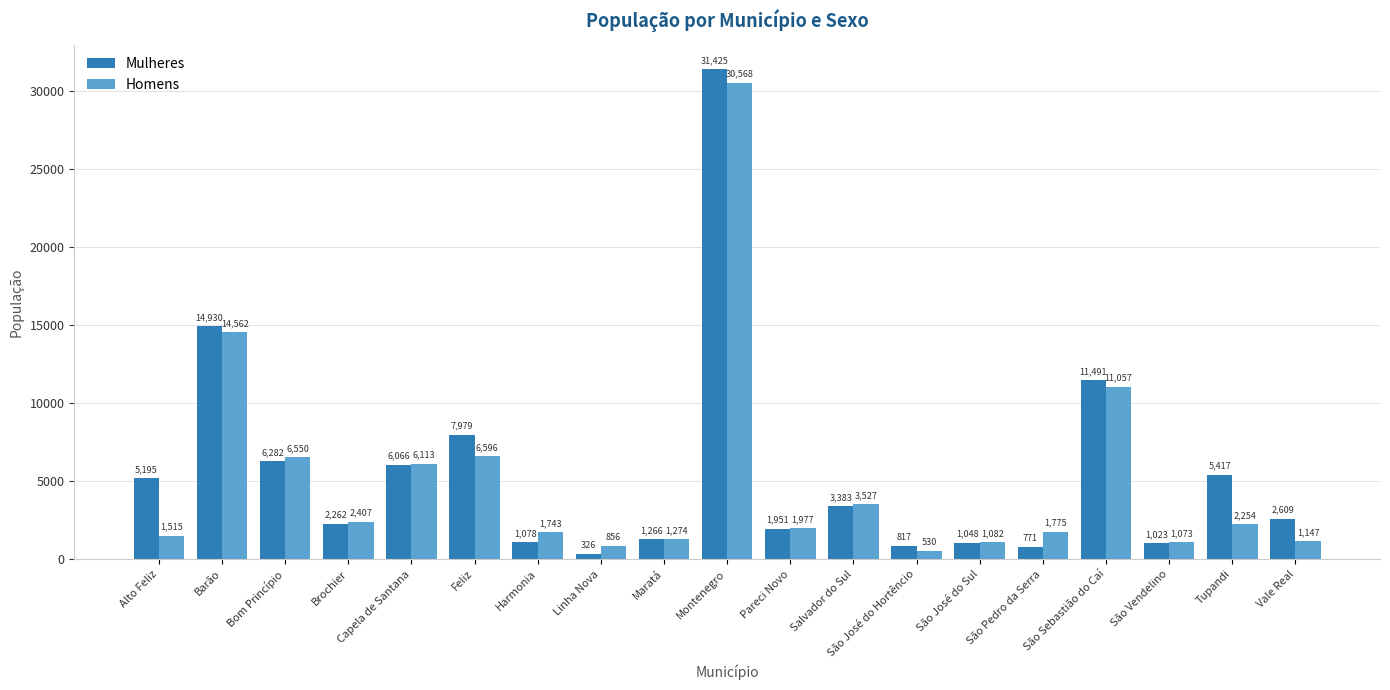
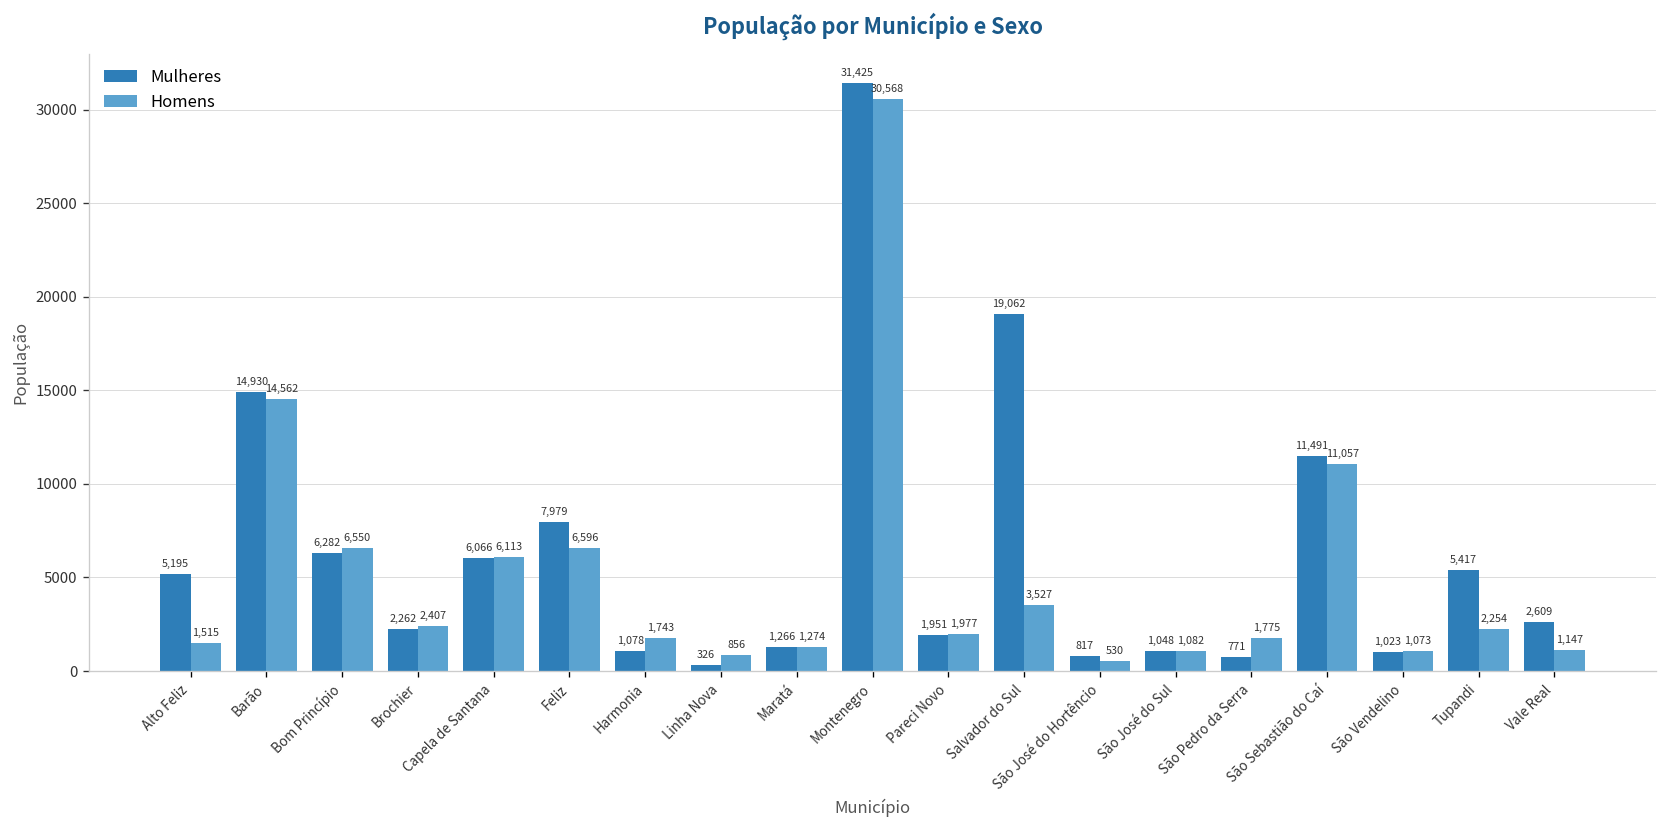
Mulheres, Salvador do Sul: 3,383 -> 19,062
